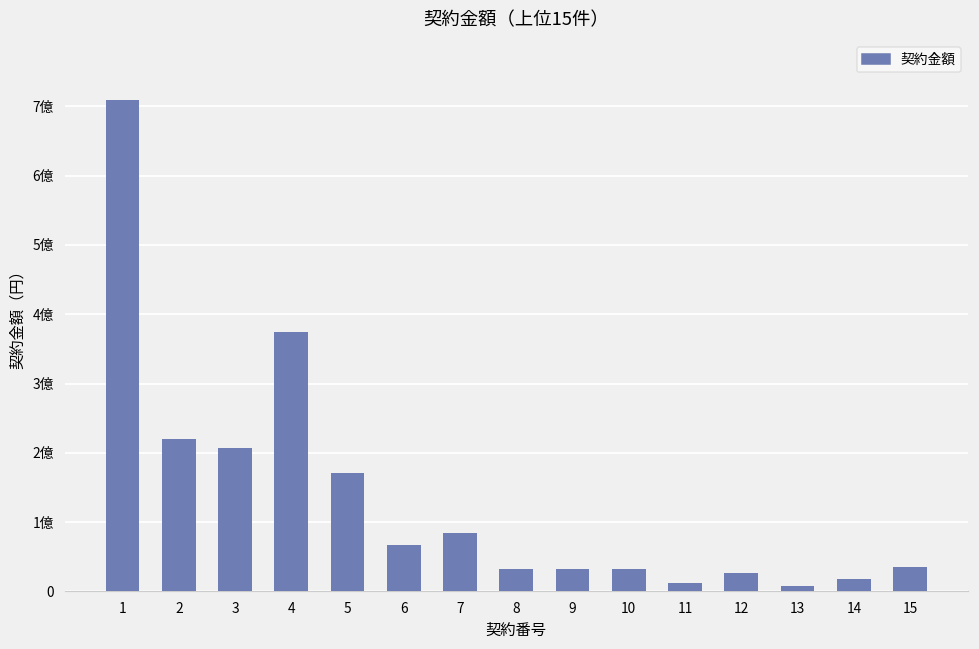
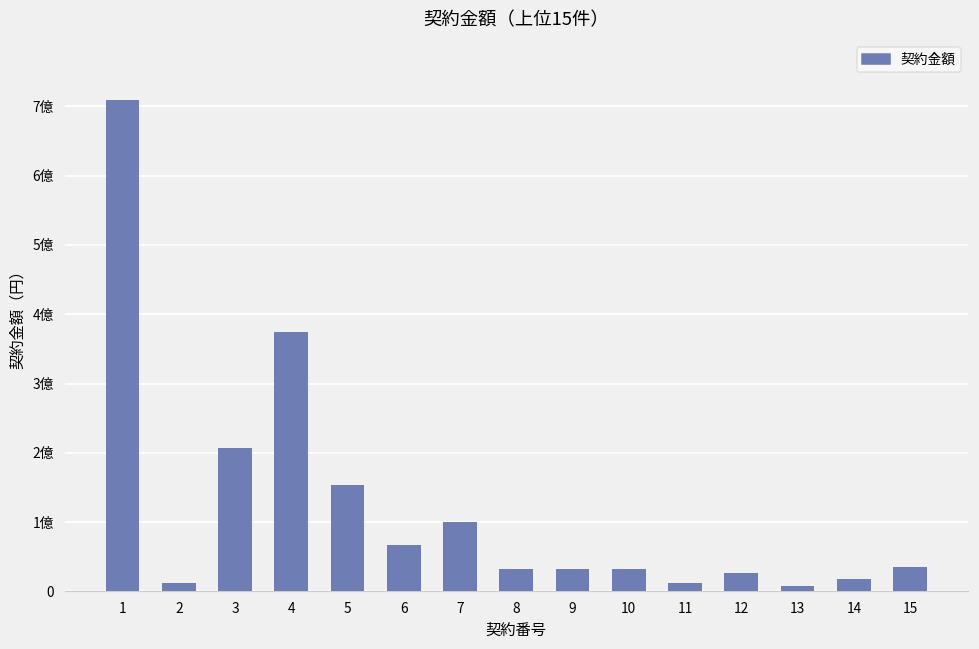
2: 2.2億 -> 0.1億
5: 1.7億 -> 1.5億
7: 0.8億 -> 1.0億
